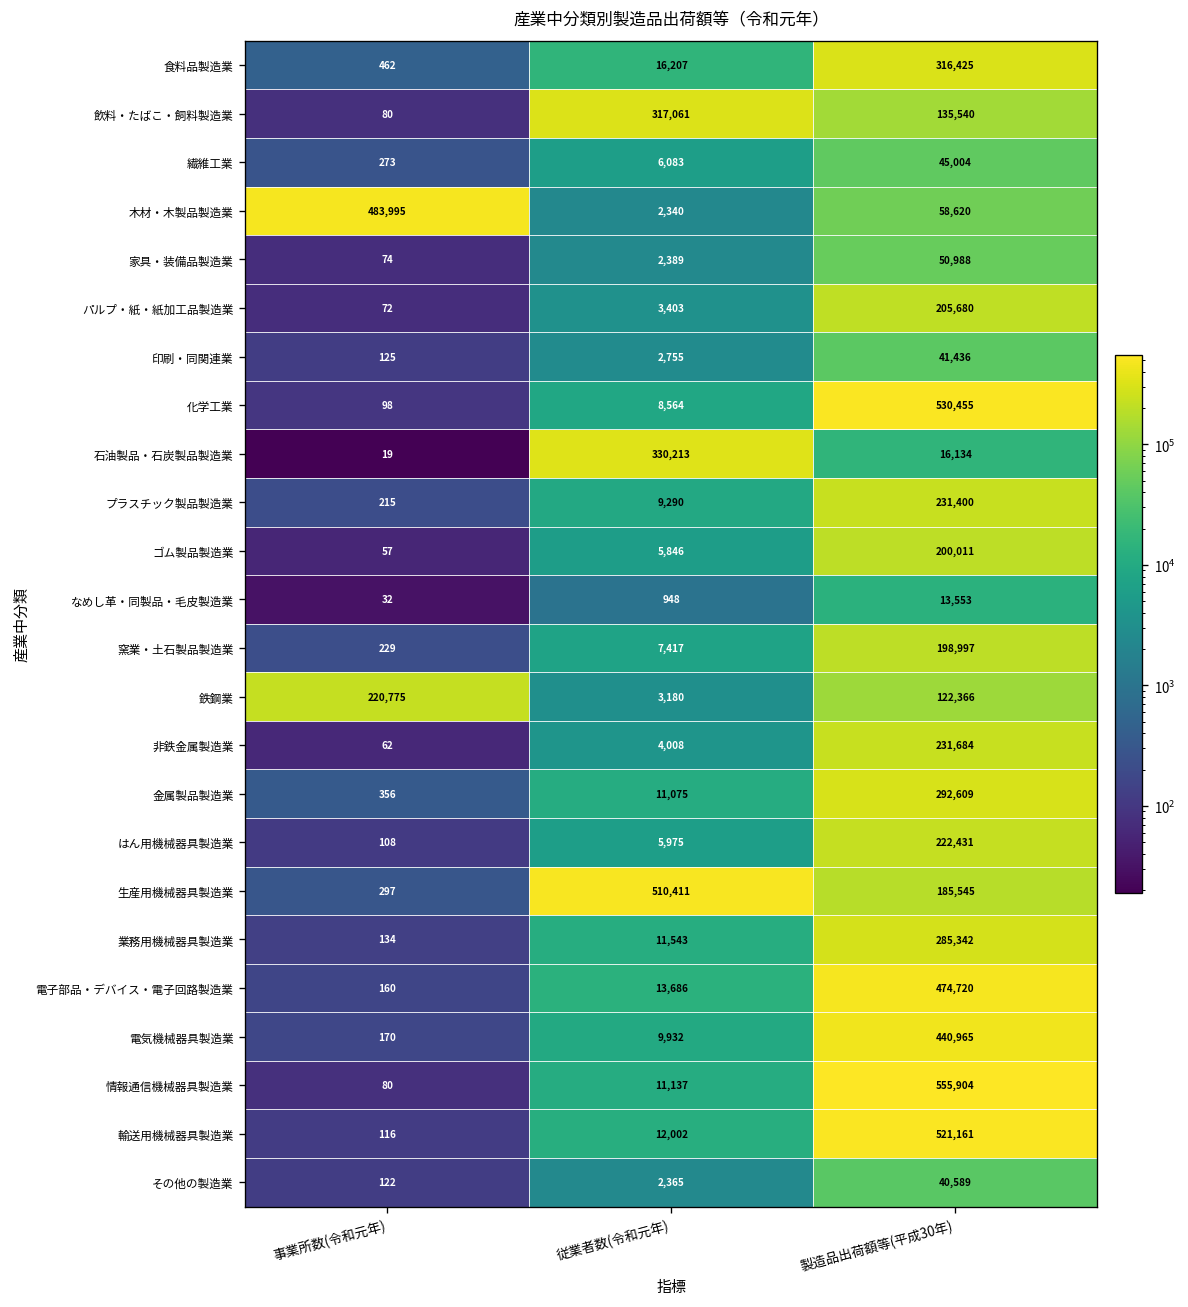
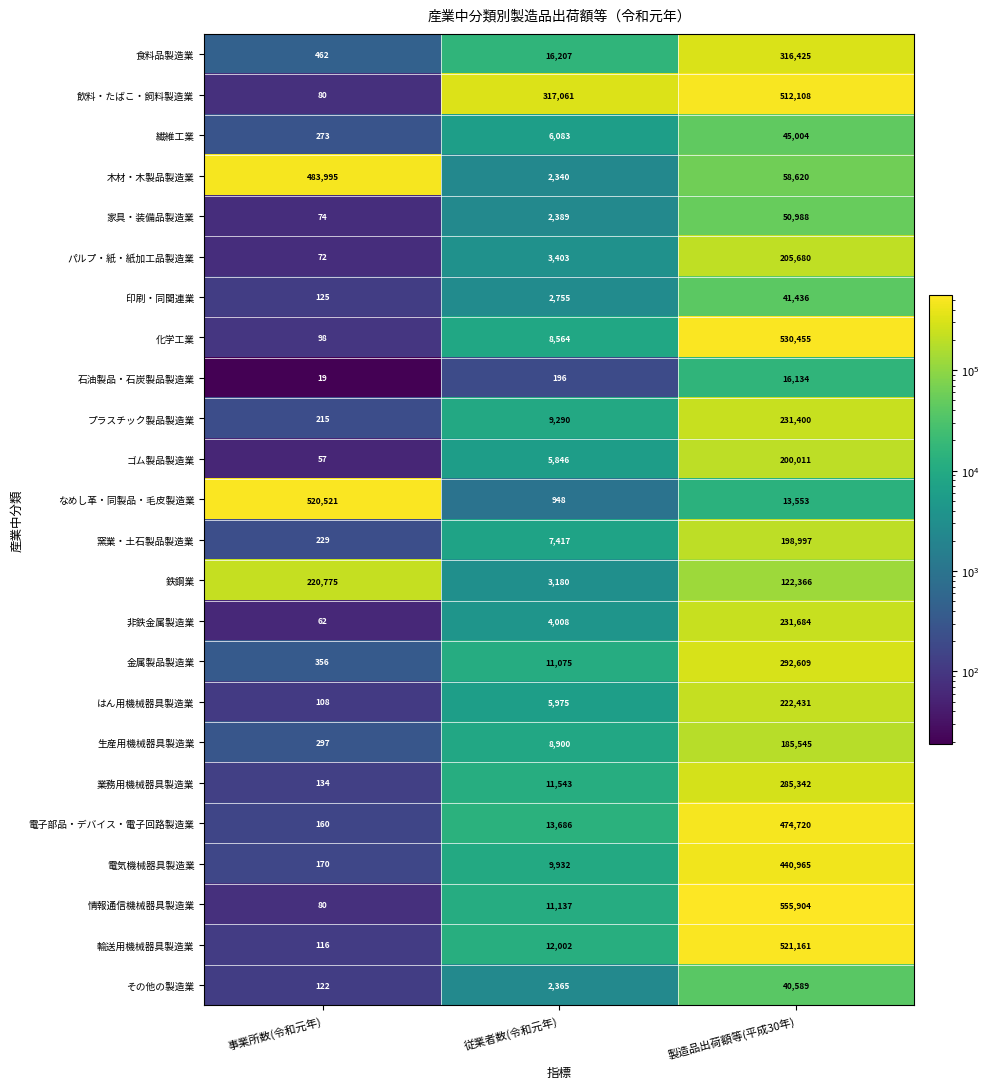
飲料・たばこ・飼料製造業, 製造品出荷額等(平成30年): 135,540 -> 512,108
石油製品・石炭製品製造業, 従業者数(令和元年): 330,213 -> 196
なめし革・同製品・毛皮製造業, 事業所数(令和元年): 32 -> 520,521
生産用機械器具製造業, 従業者数(令和元年): 510,411 -> 8,900
